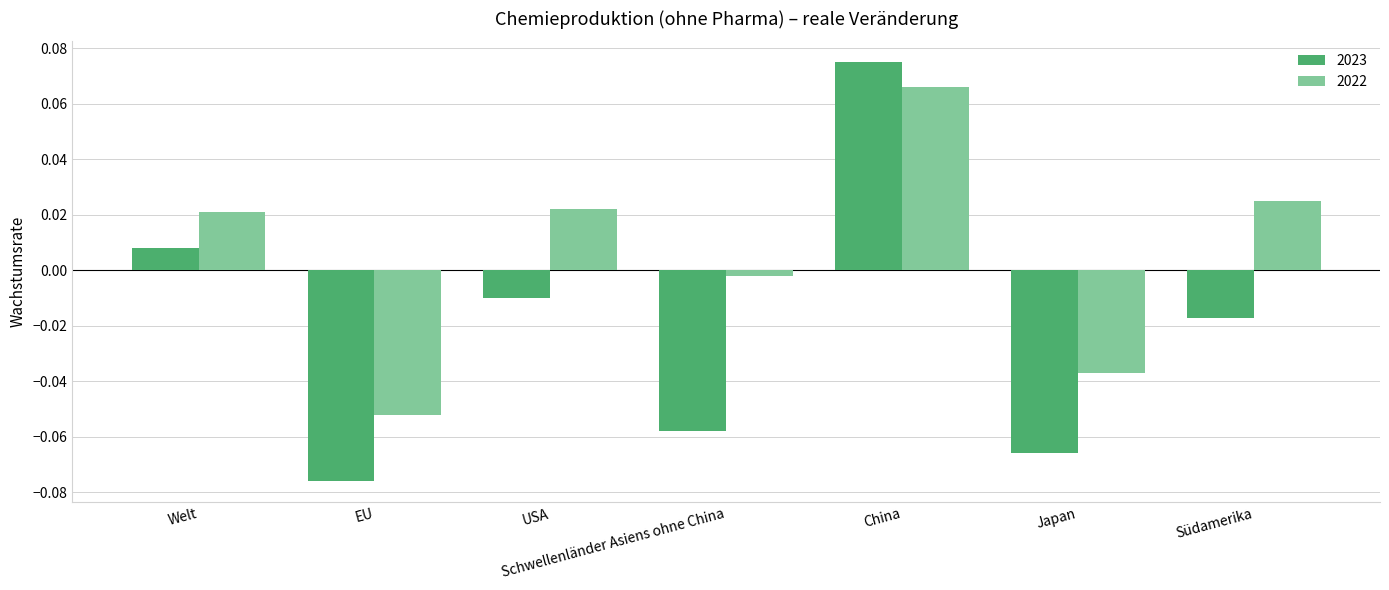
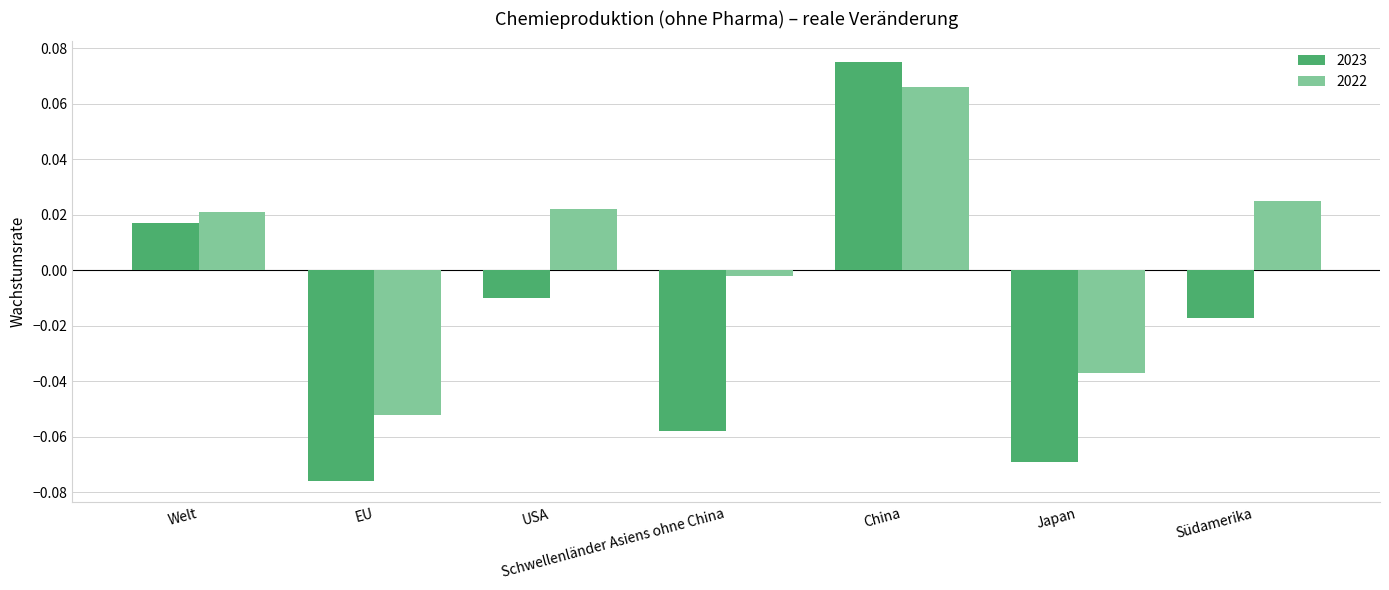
2023, Welt: 0.008 -> 0.017
2023, Japan: -0.066 -> -0.069
